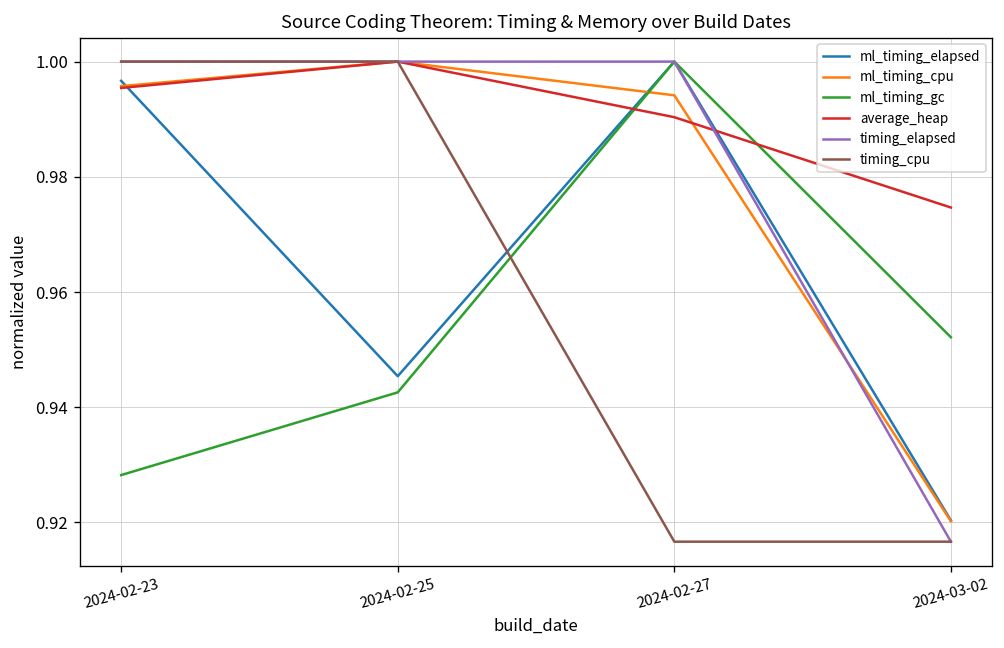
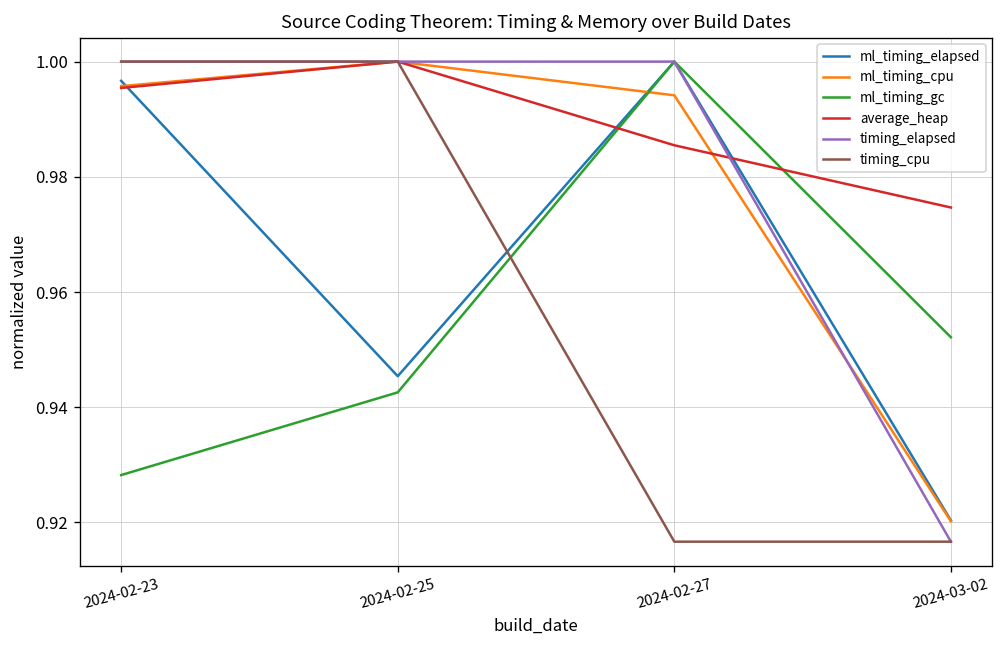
average_heap, 2024-02-27: 0.990 -> 0.985
